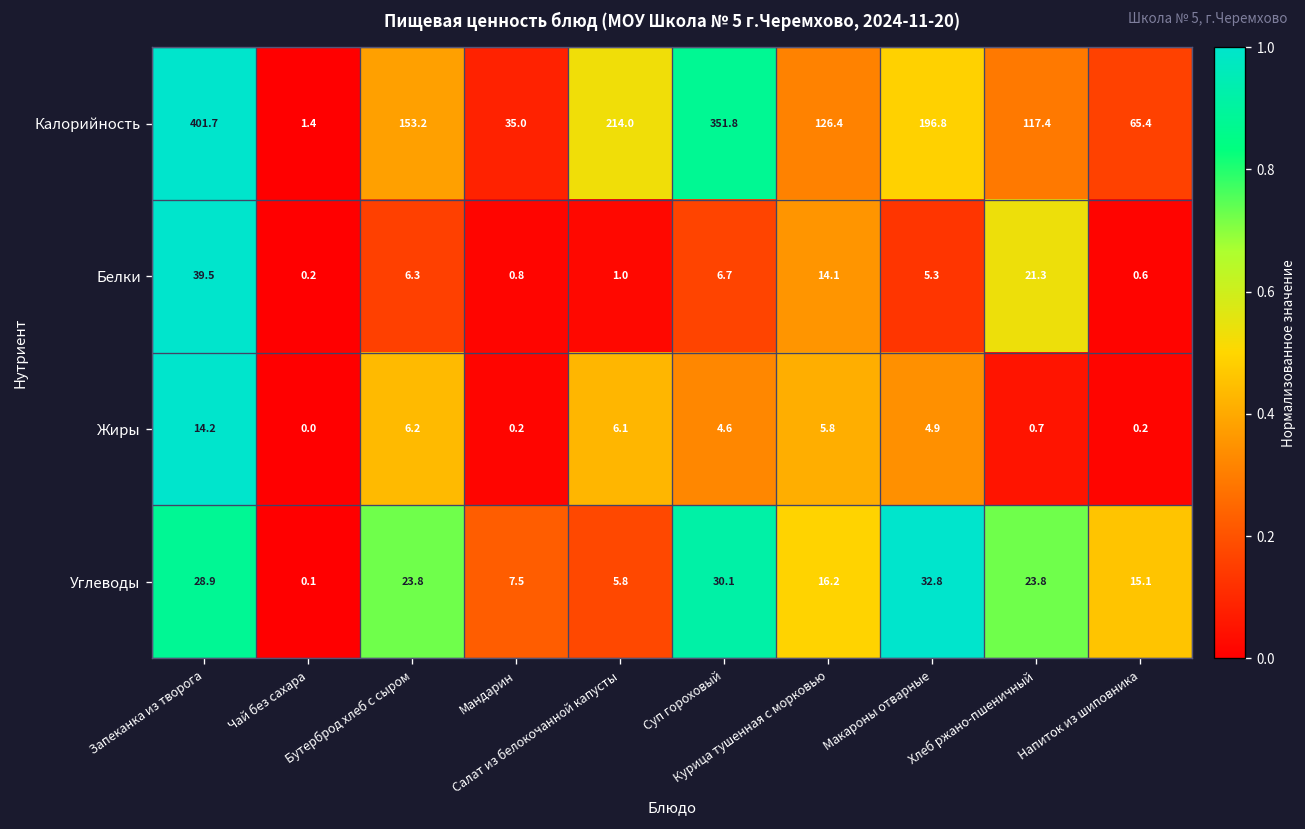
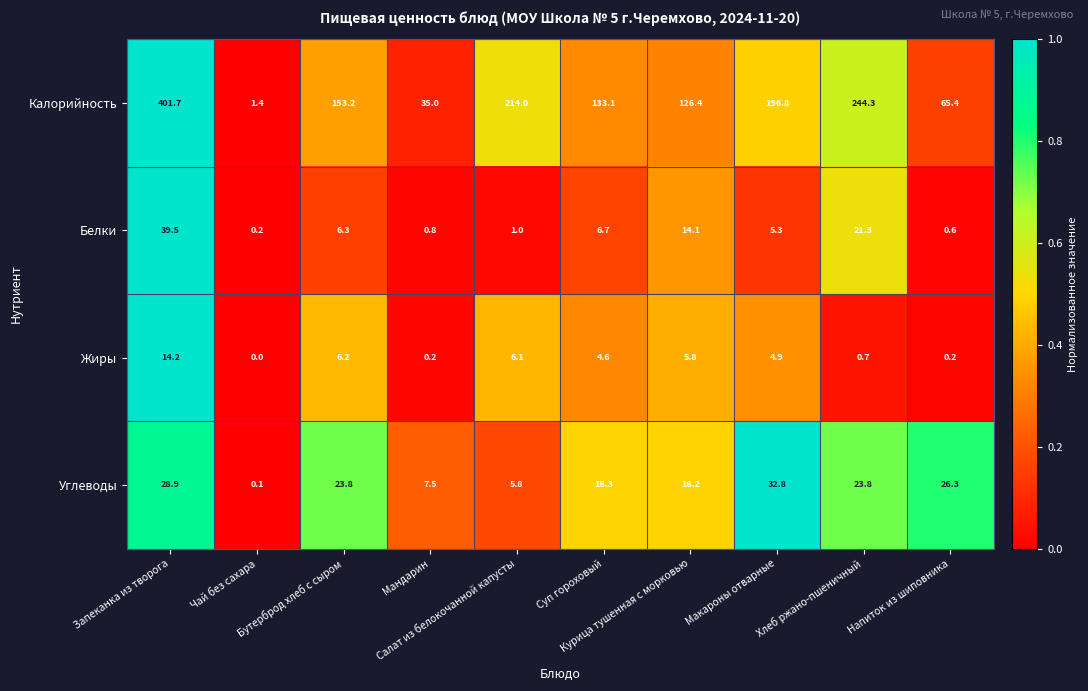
Калорийность, Суп гороховый: 351.8 -> 133.1
Калорийность, Хлеб ржано-пшеничный: 117.4 -> 244.3
Углеводы, Суп гороховый: 30.1 -> 16.3
Углеводы, Напиток из шиповника: 15.1 -> 26.3
